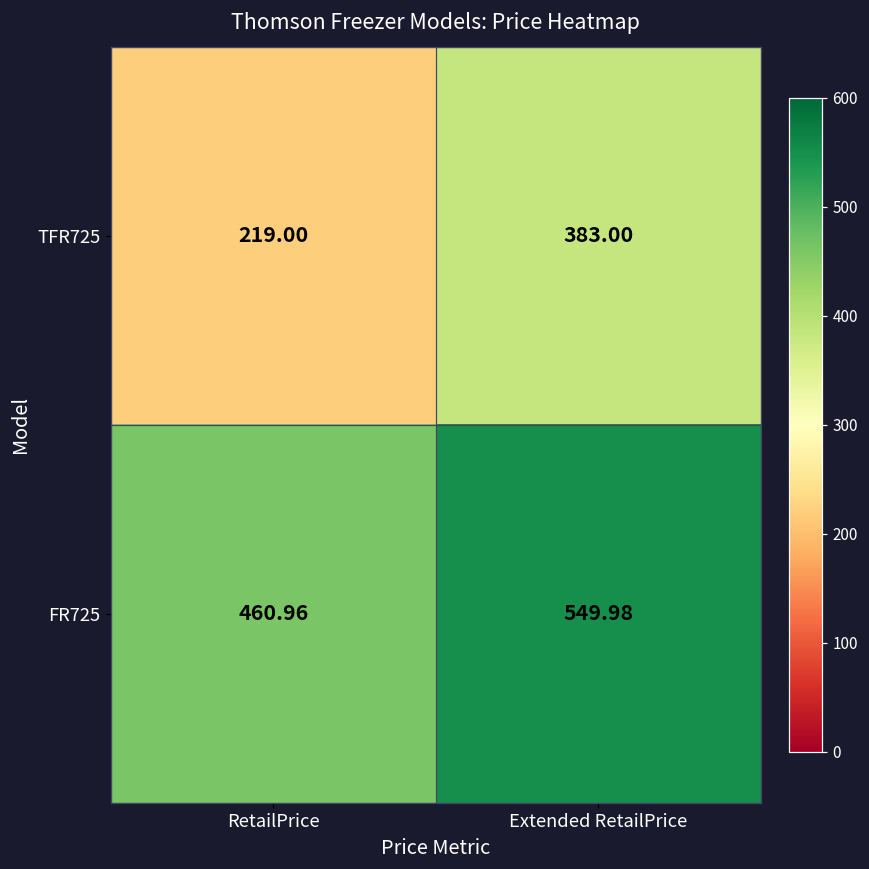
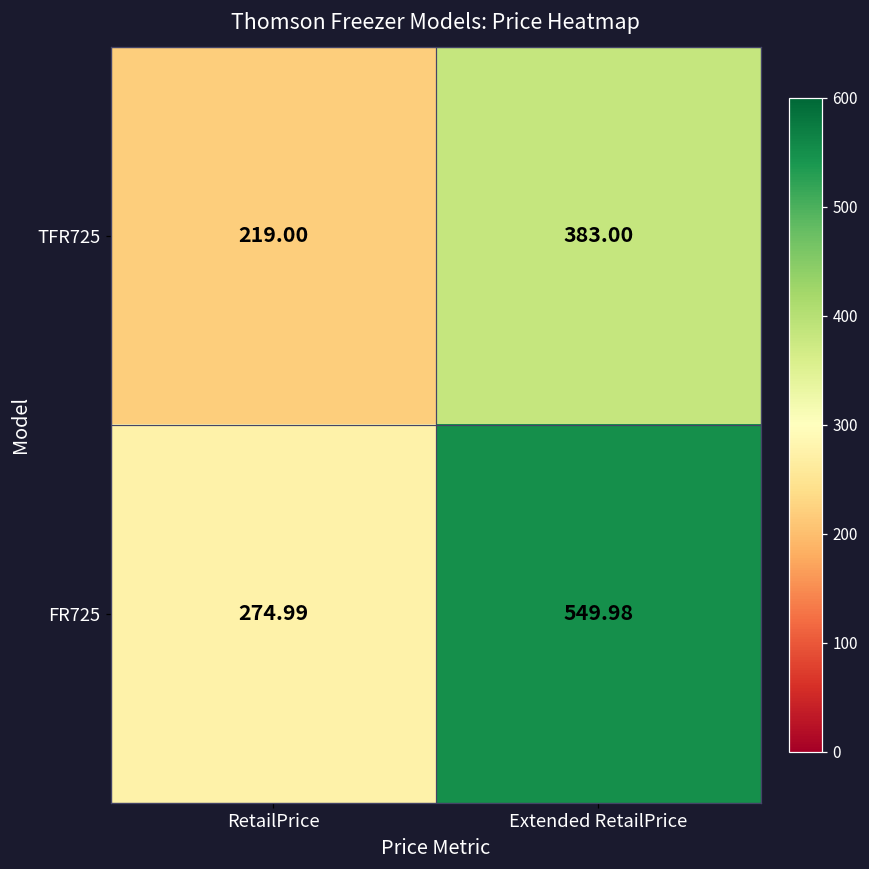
FR725, RetailPrice: 460.96 -> 274.99
